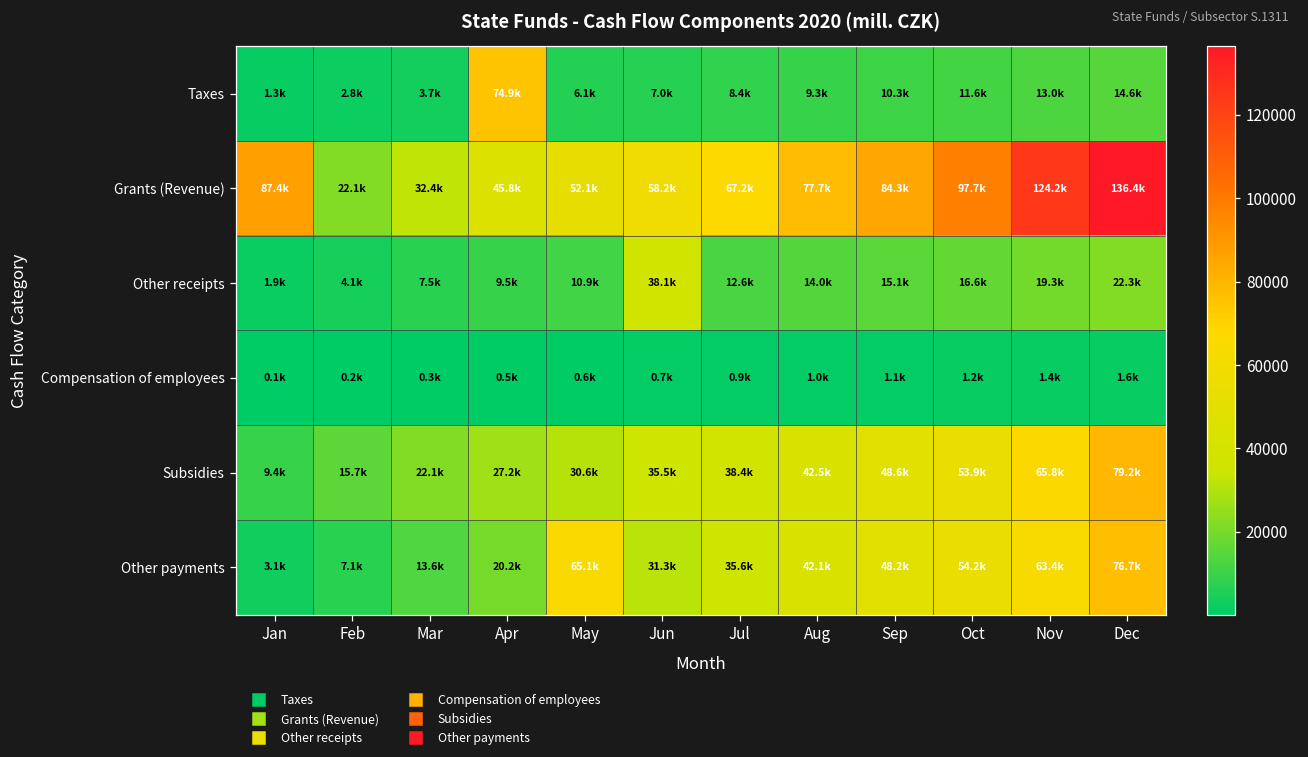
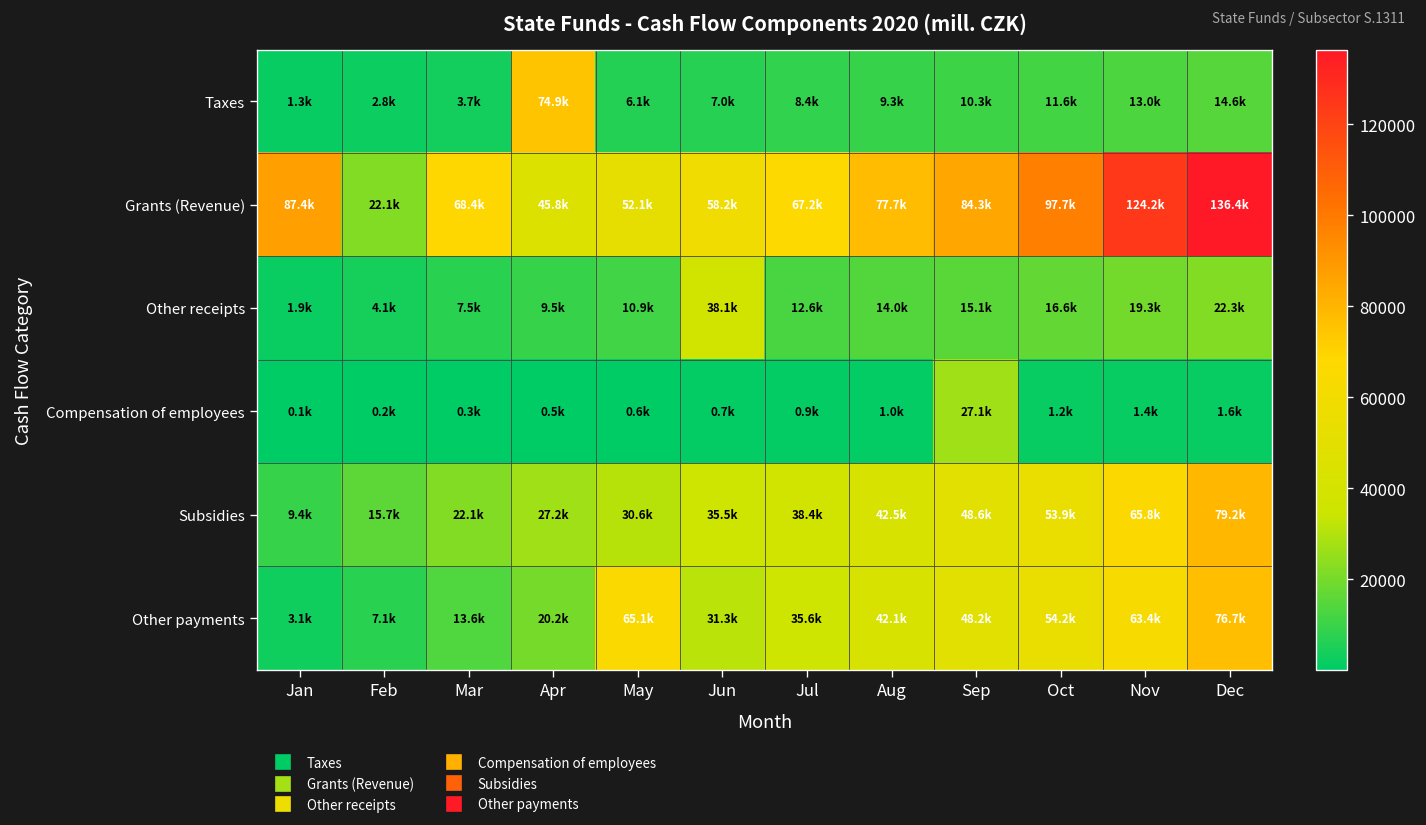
Grants (Revenue), Mar: 32.4k -> 68.4k
Compensation of employees, Sep: 1.1k -> 27.1k
